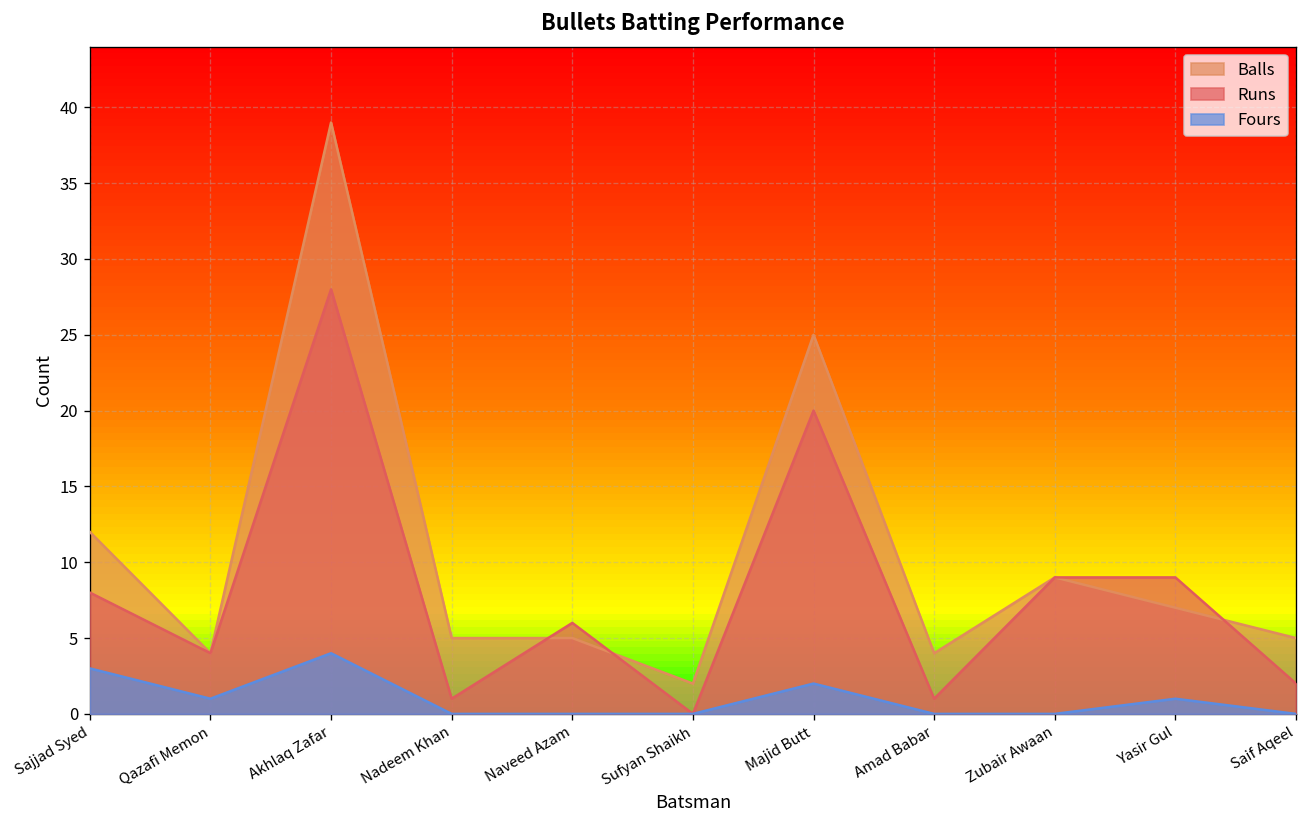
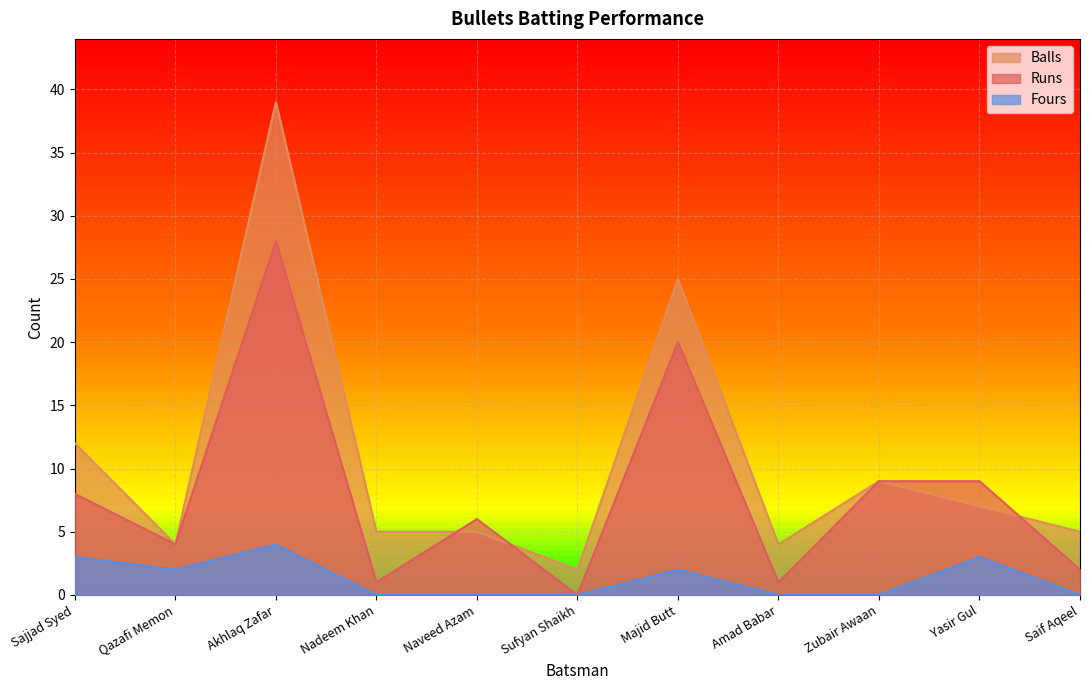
Fours, Qazafi Memon: 1 -> 2
Fours, Yasir Gul: 1 -> 3
